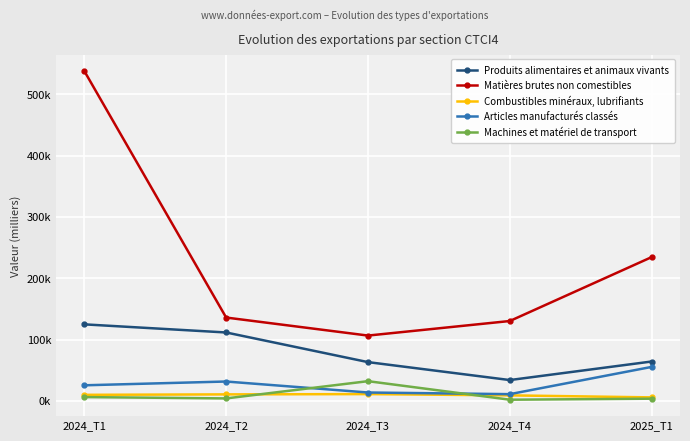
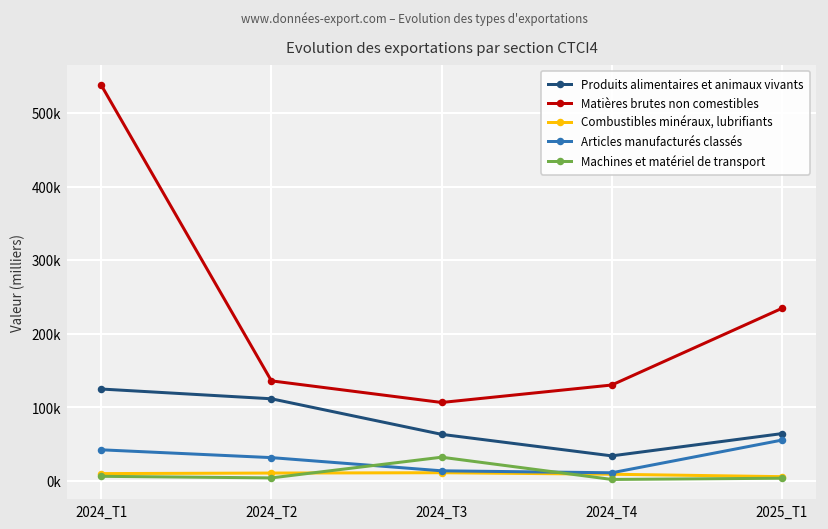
Articles manufacturés classés, 2024_T1: 30000 -> 40000
